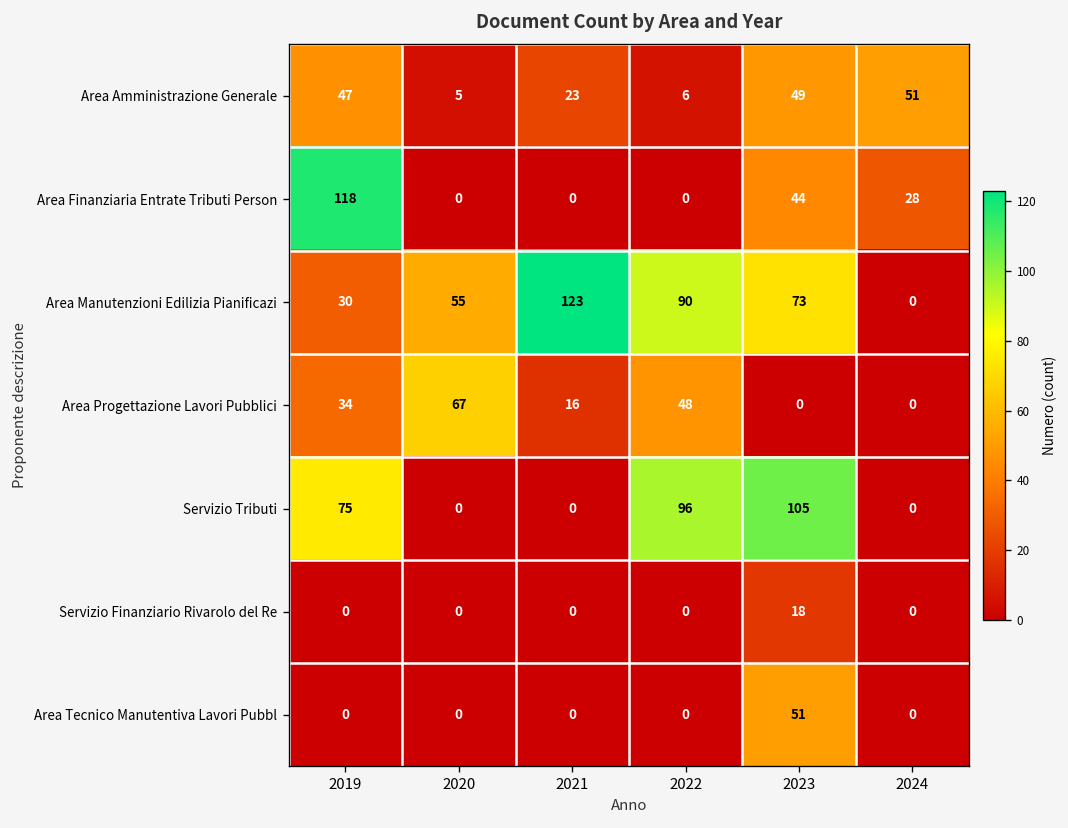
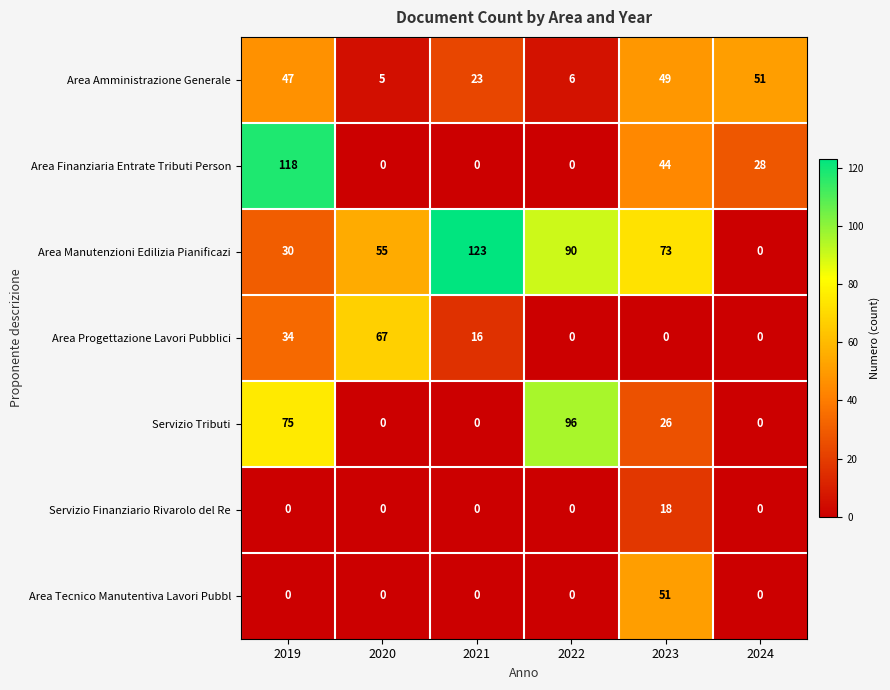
Area Progettazione Lavori Pubblici, 2022: 48 -> 0
Servizio Tributi, 2023: 105 -> 26
